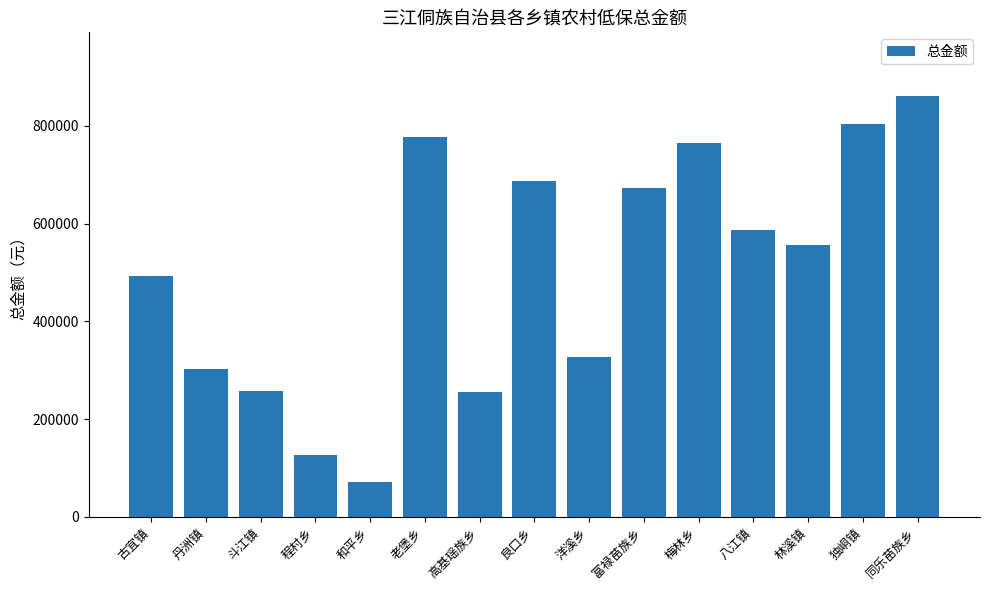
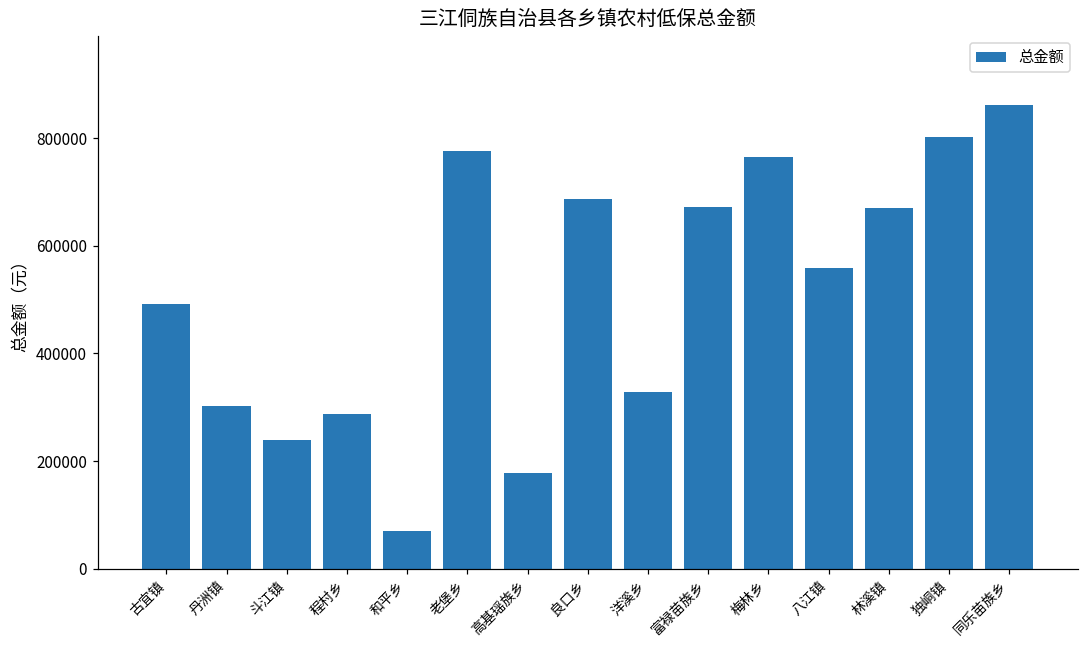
斗江镇: 260000 -> 240000
程村乡: 130000 -> 290000
高基瑶族乡: 260000 -> 180000
八江镇: 590000 -> 560000
林溪镇: 560000 -> 670000
